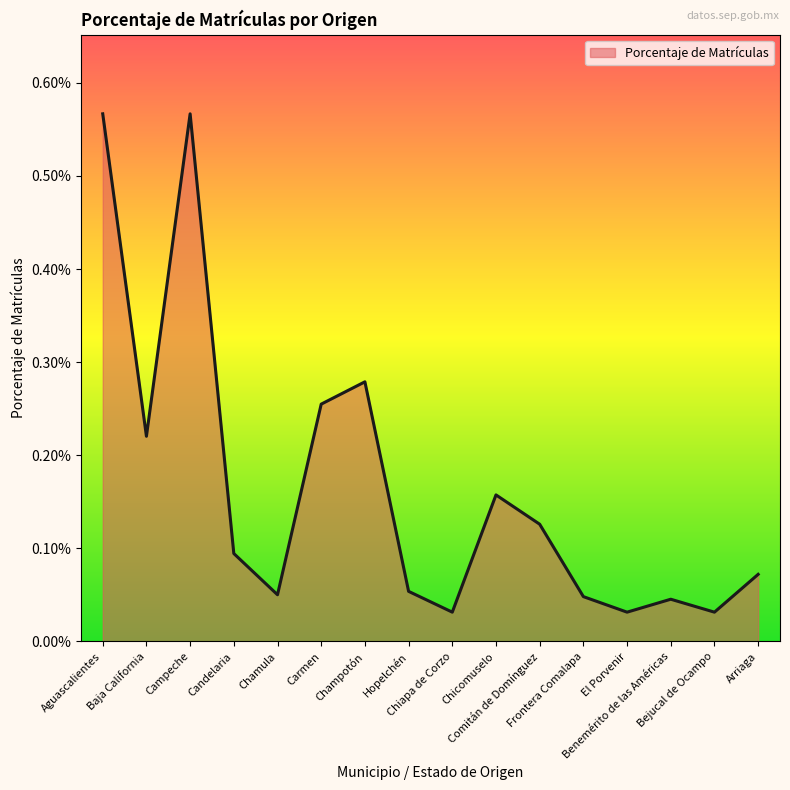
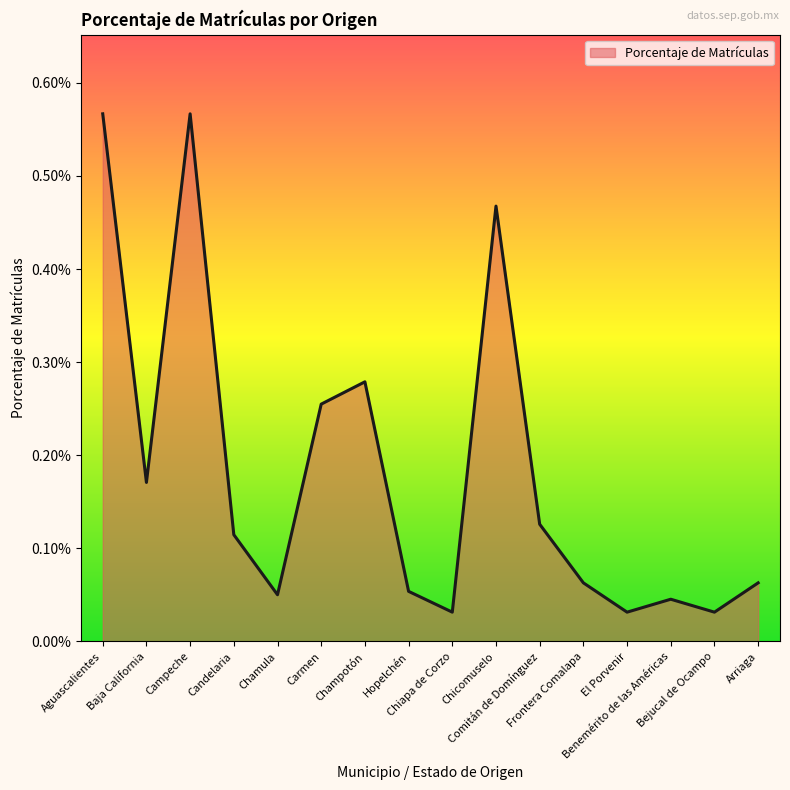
Baja California: 0.22% -> 0.17%
Candelaria: 0.09% -> 0.11%
Chicomuselo: 0.16% -> 0.47%
Frontera Comalapa: 0.05% -> 0.06%
Arriaga: 0.07% -> 0.06%
